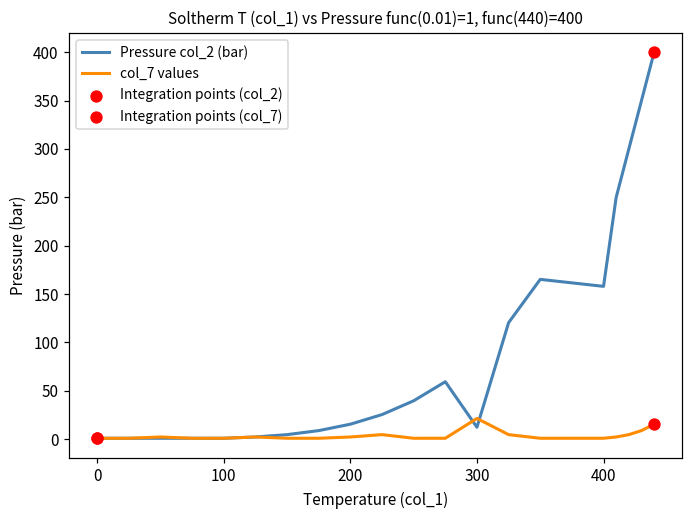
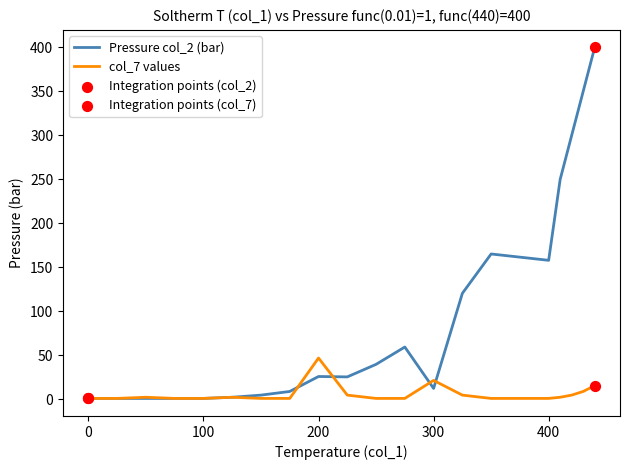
Pressure col_2 (bar), 200: 20 -> 30
col_7 values, 200: 0 -> 50
